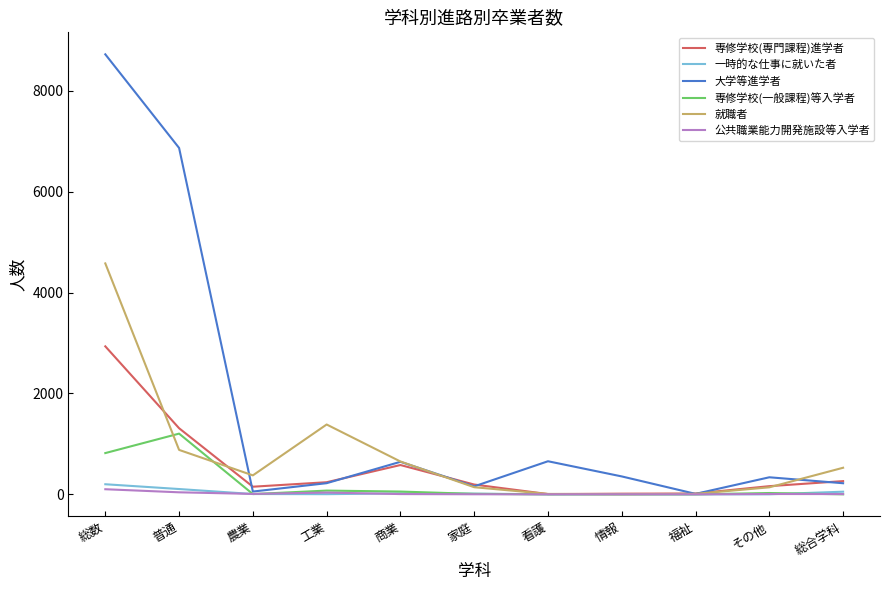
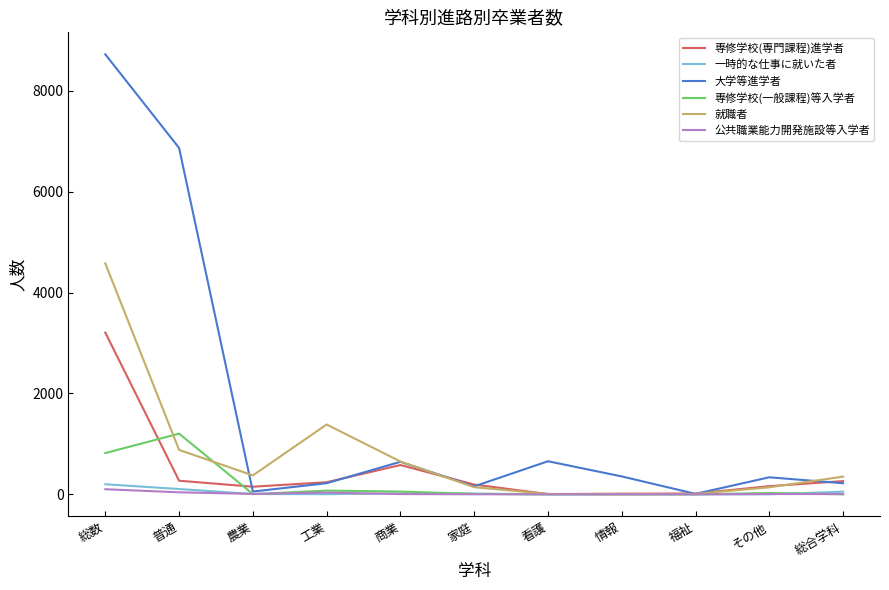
専修学校(専門課程)進学者, 総数: 2900 -> 3200
専修学校(専門課程)進学者, 普通: 1300 -> 300
就職者, 総合学科: 500 -> 400
